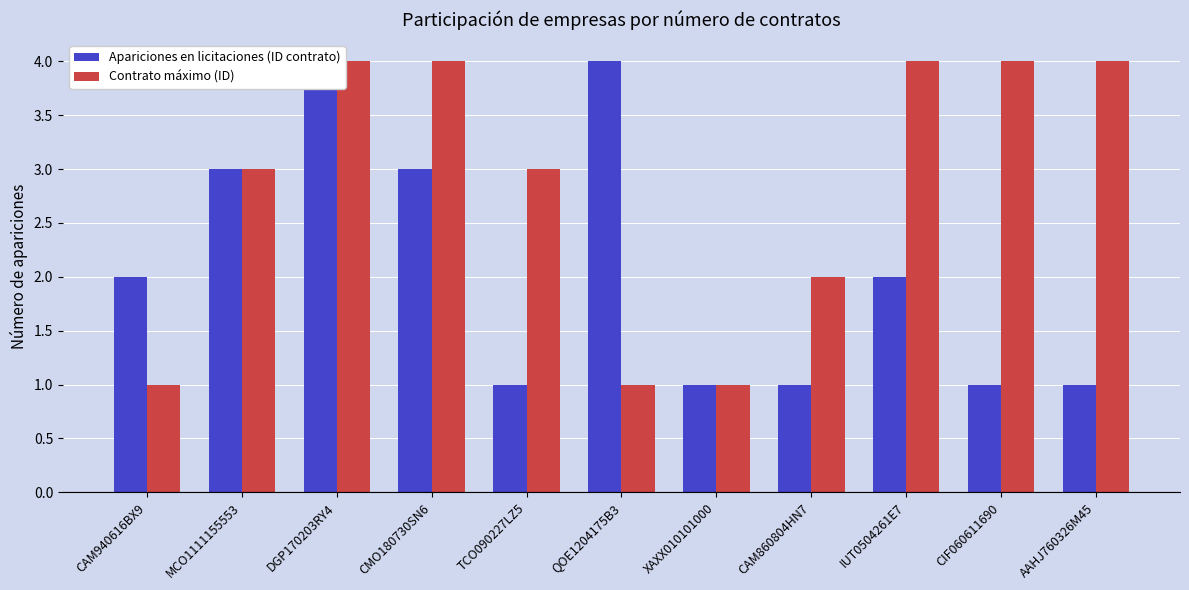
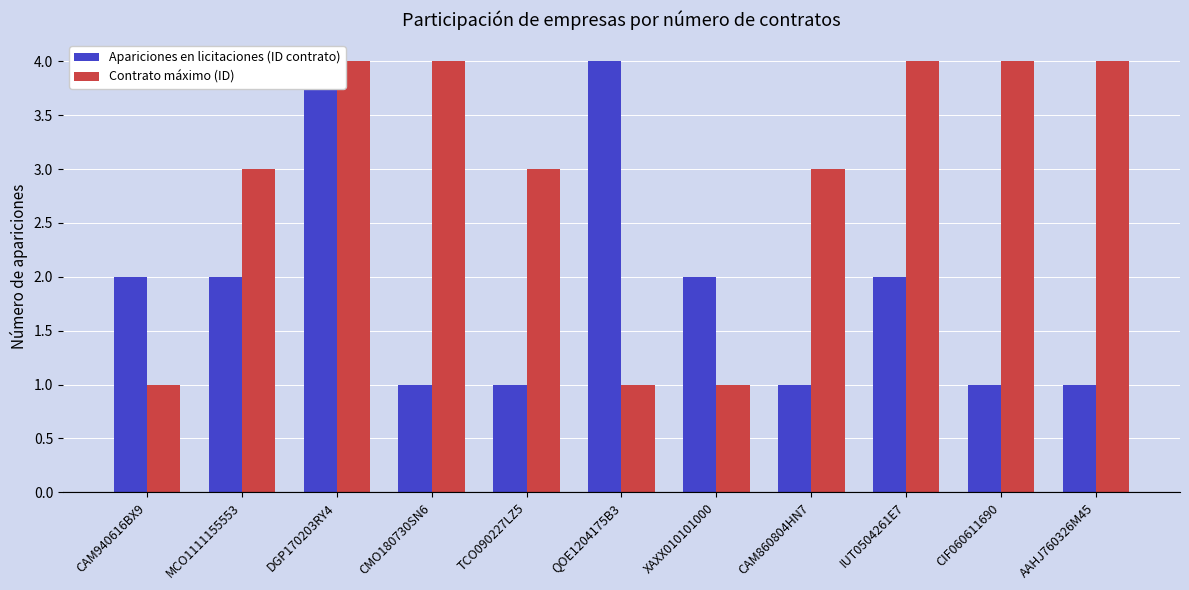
Apariciones en licitaciones (ID contrato), MCO1111155553: 3 -> 2
Apariciones en licitaciones (ID contrato), CMO180730SN6: 3 -> 1
Apariciones en licitaciones (ID contrato), XAXX010101000: 1 -> 2
Contrato máximo (ID), CAM860804HN7: 2 -> 3
